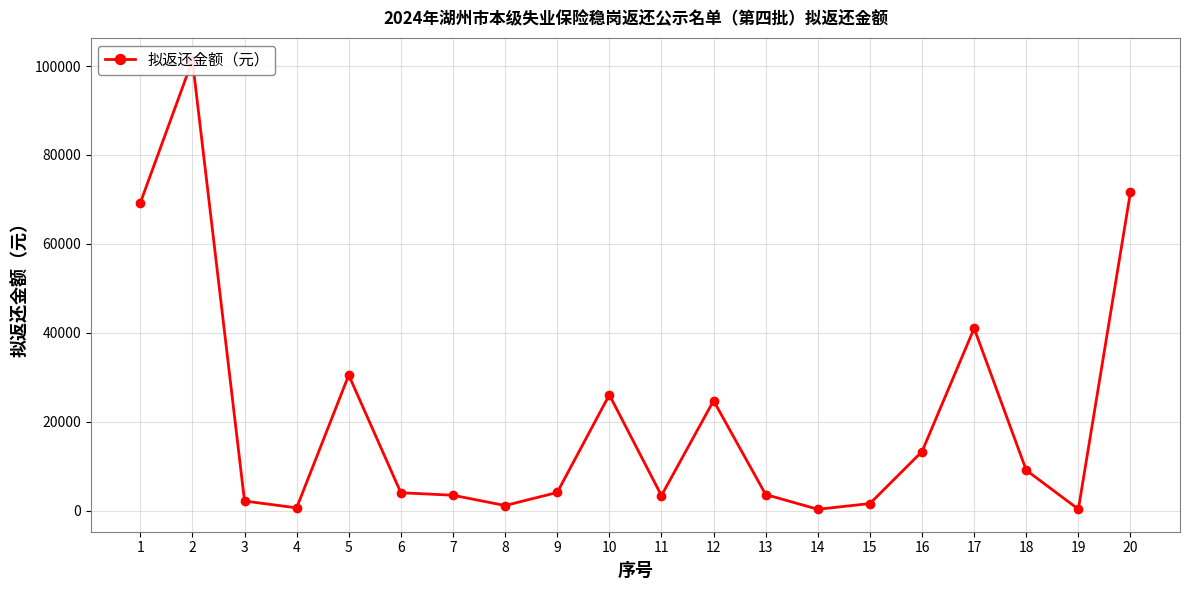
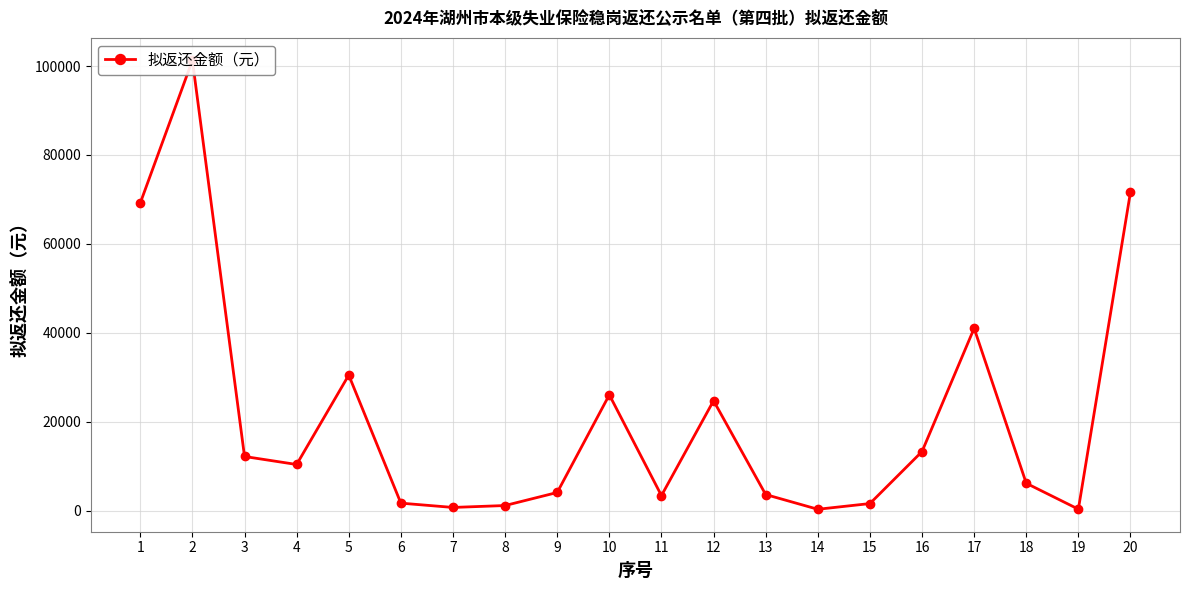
3: 2000 -> 12000
4: 1000 -> 10000
6: 4000 -> 2000
7: 3000 -> 1000
18: 9000 -> 6000
